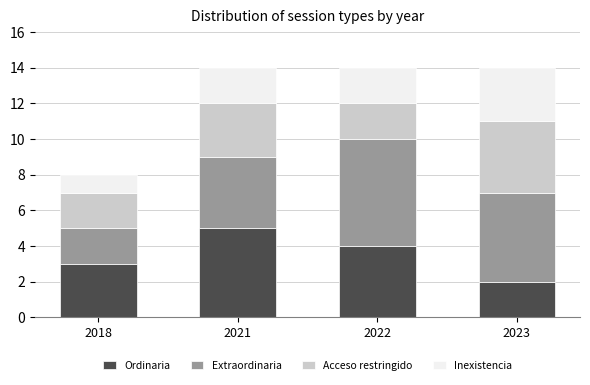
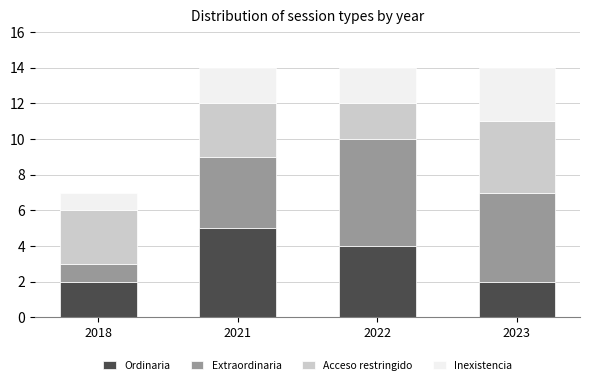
Ordinaria, 2018: 3 -> 2
Extraordinaria, 2018: 2 -> 1
Acceso restringido, 2018: 2 -> 3
